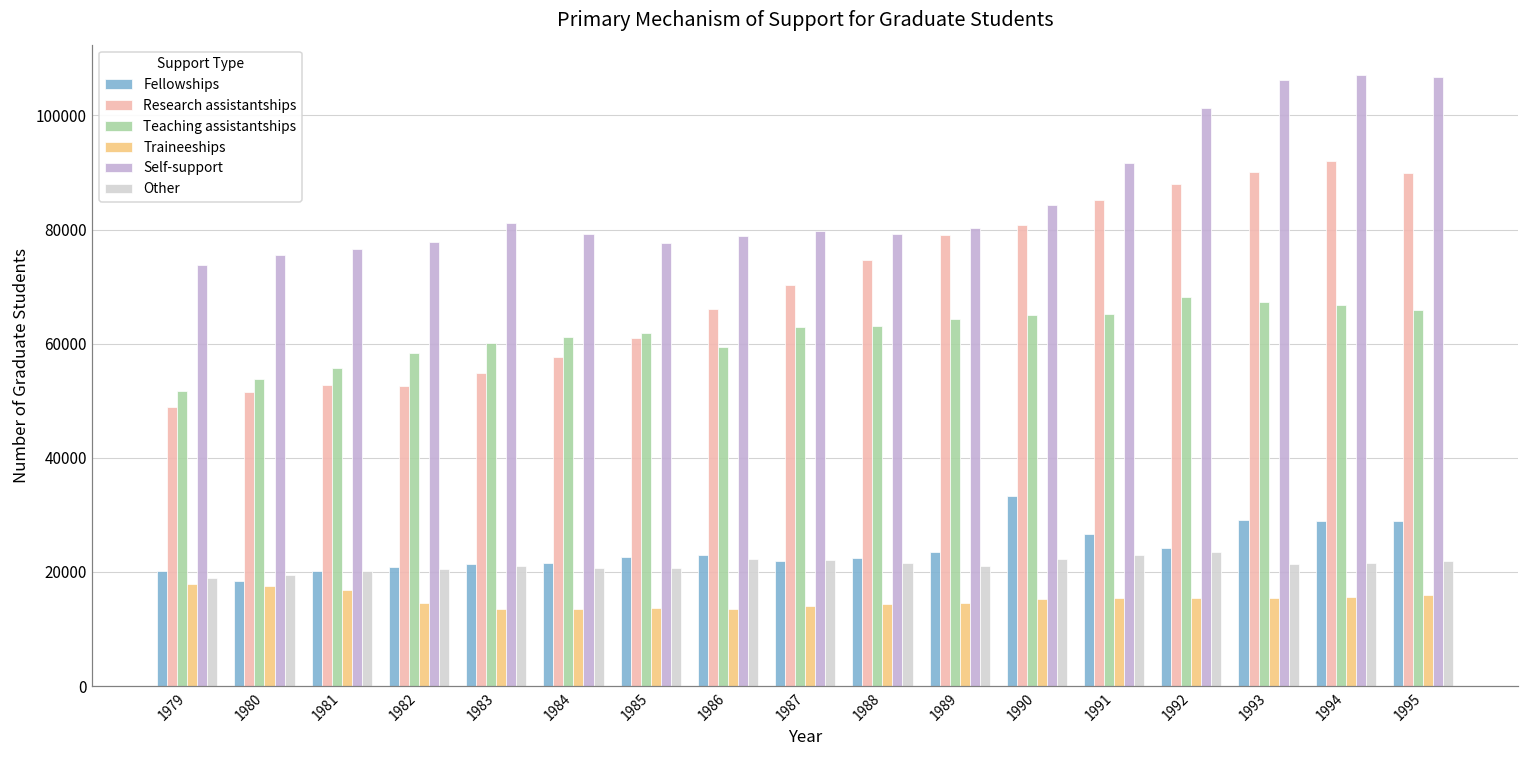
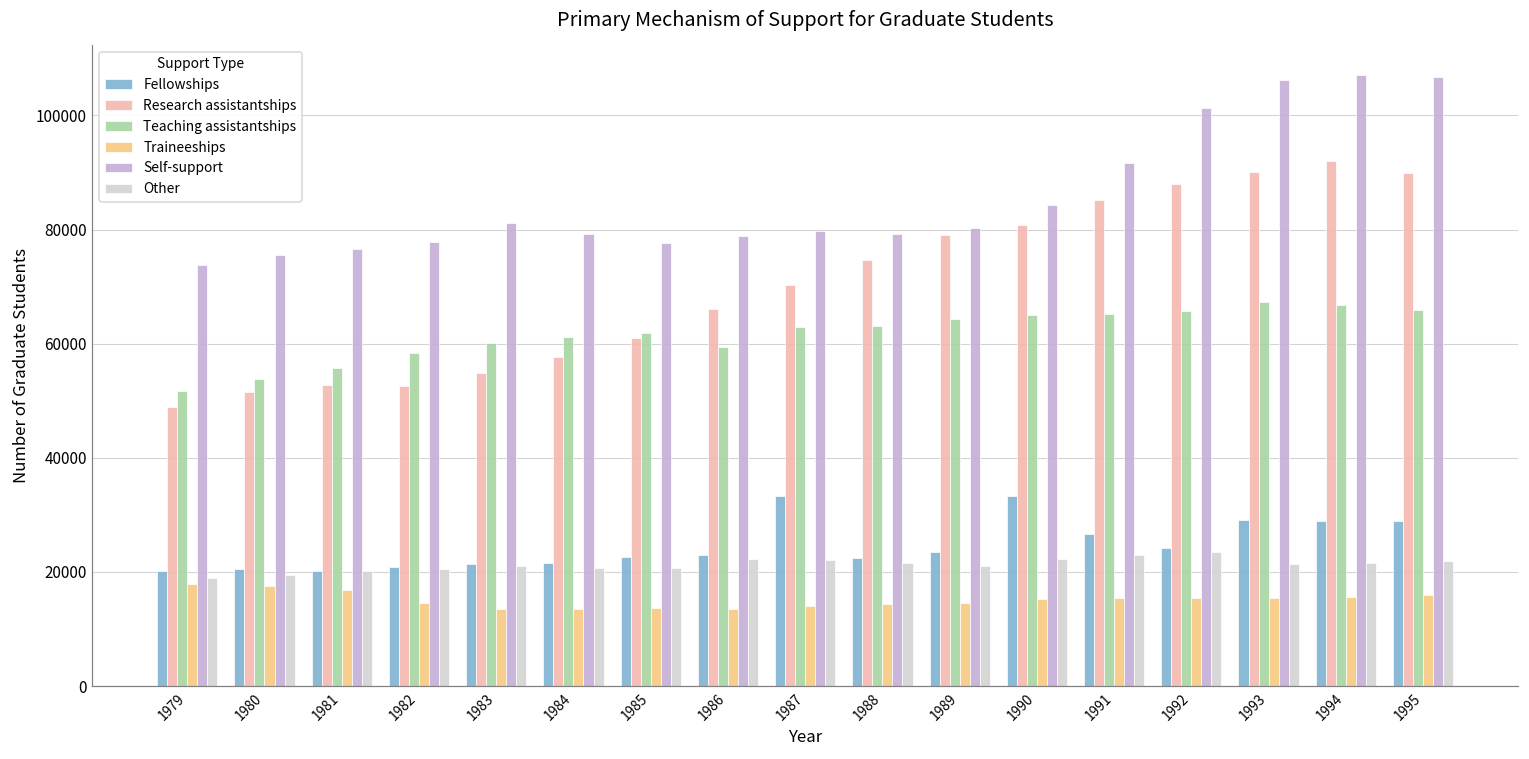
Fellowships, 1980: 18000 -> 21000
Fellowships, 1987: 22000 -> 33000
Teaching assistantships, 1992: 68000 -> 66000
